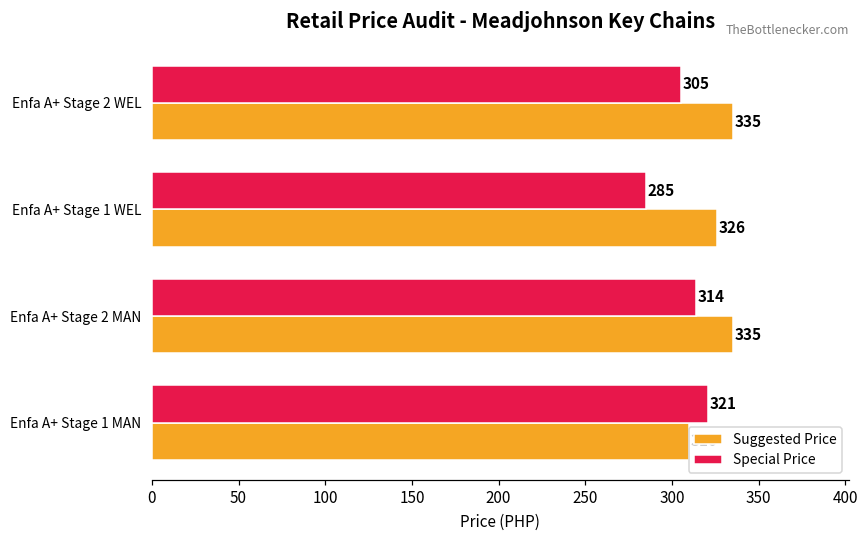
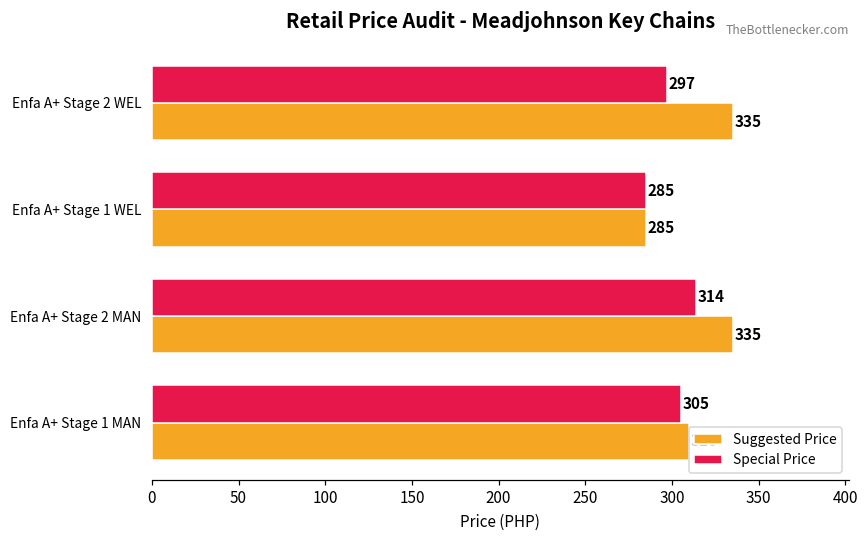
Special Price, Enfa A+ Stage 2 WEL: 305 -> 297
Suggested Price, Enfa A+ Stage 1 WEL: 326 -> 285
Special Price, Enfa A+ Stage 1 MAN: 321 -> 305
